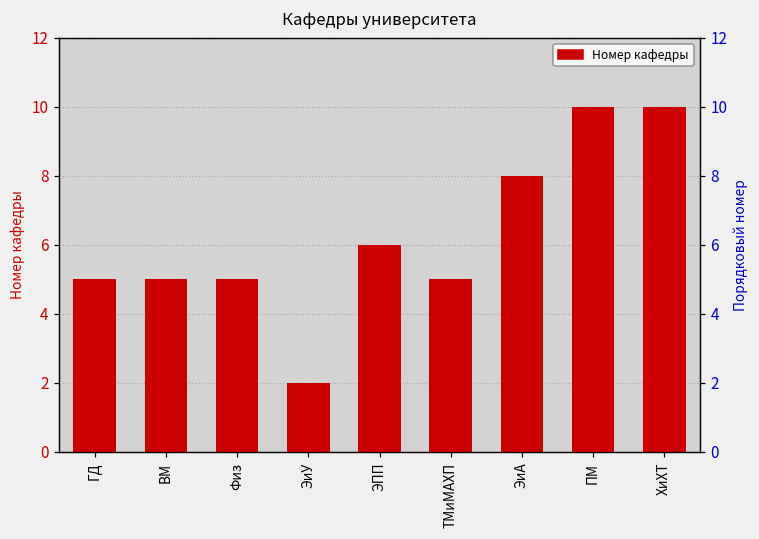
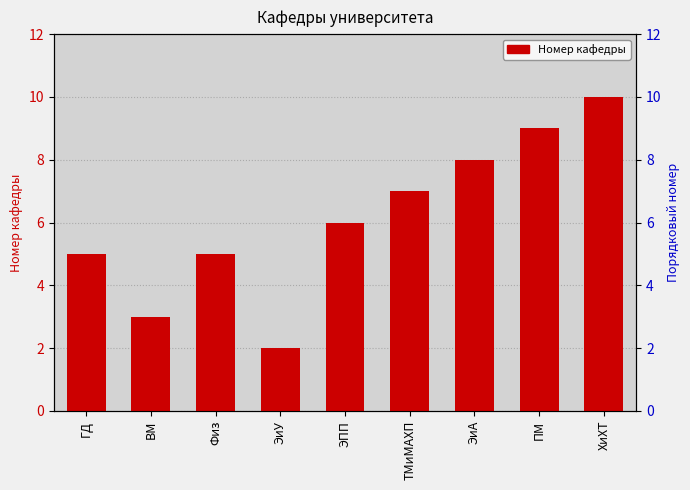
ВМ: 5 -> 3
ТМиМАХП: 5 -> 7
ПМ: 10 -> 9
